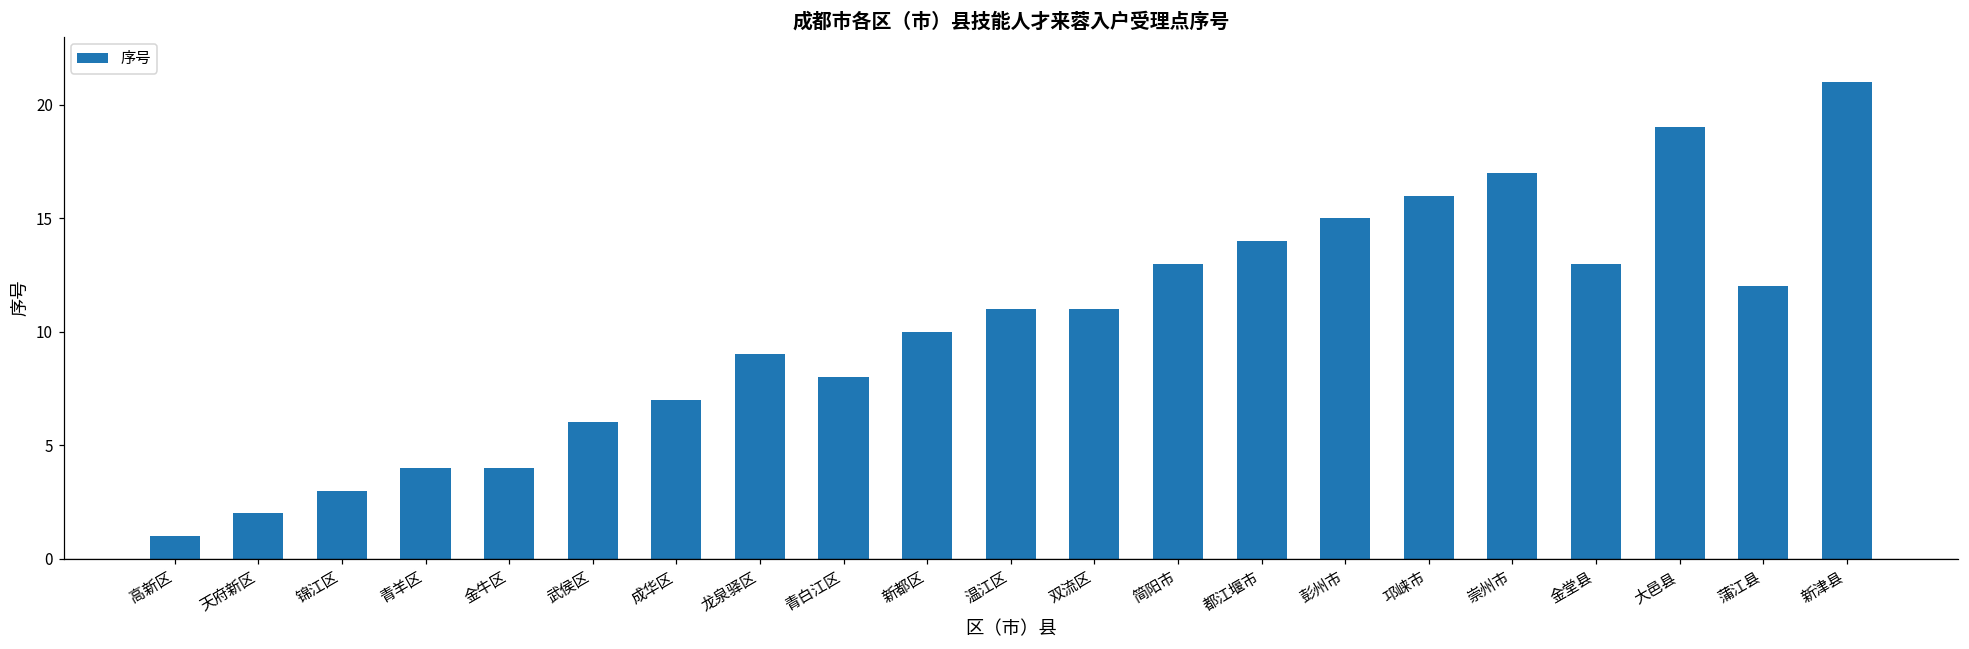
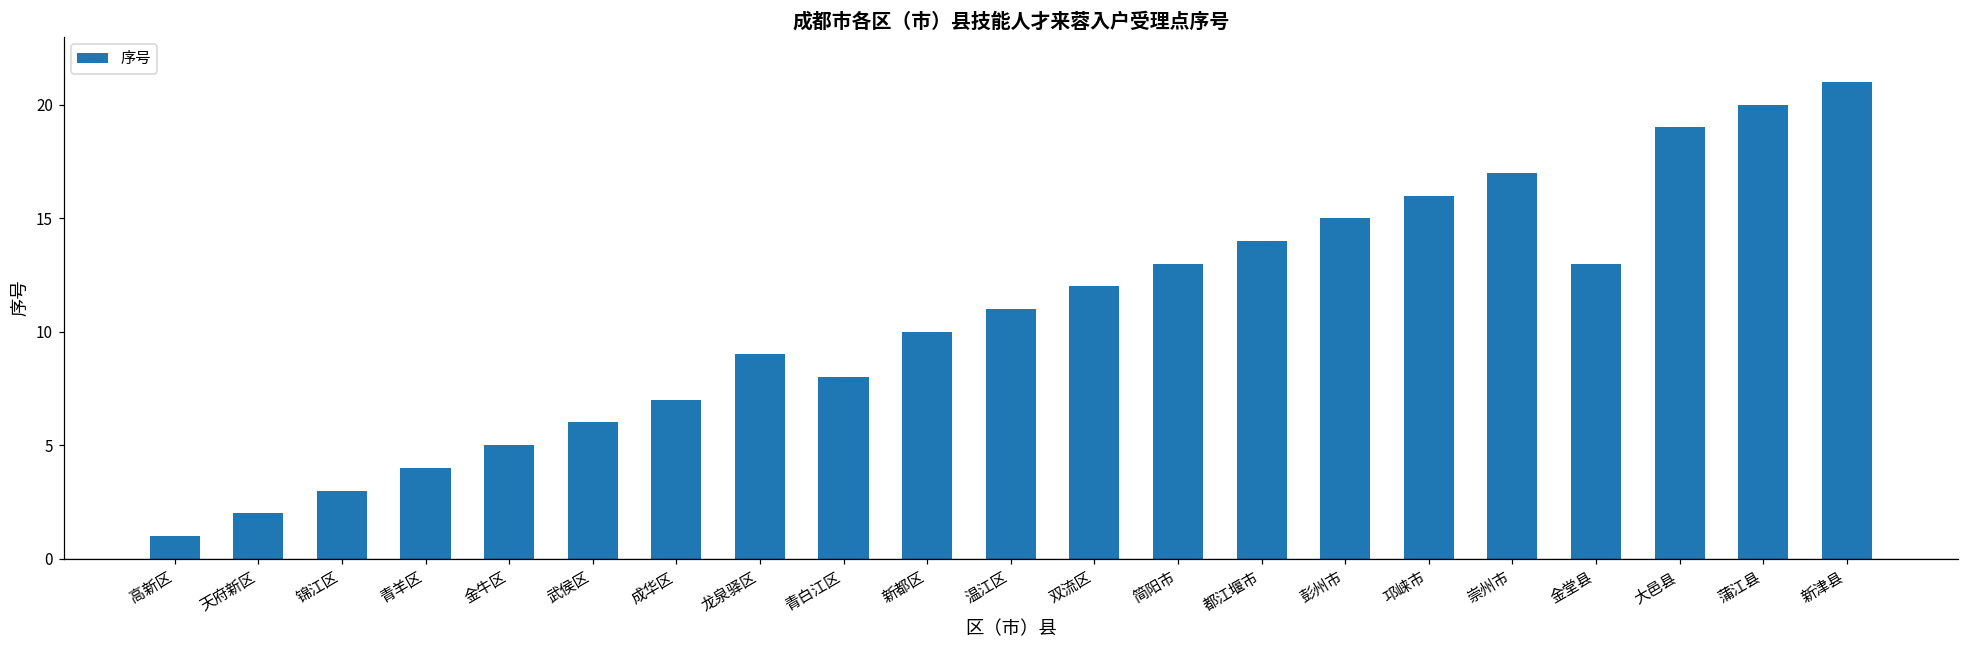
金牛区: 4 -> 5
双流区: 11 -> 12
蒲江县: 12 -> 20
